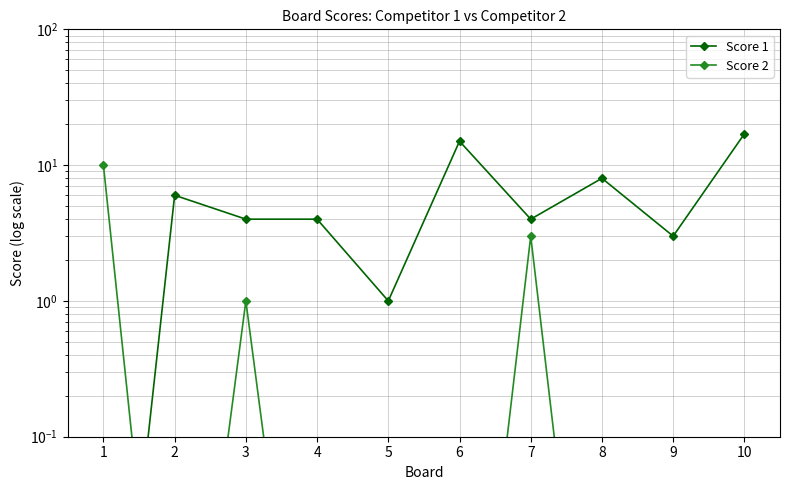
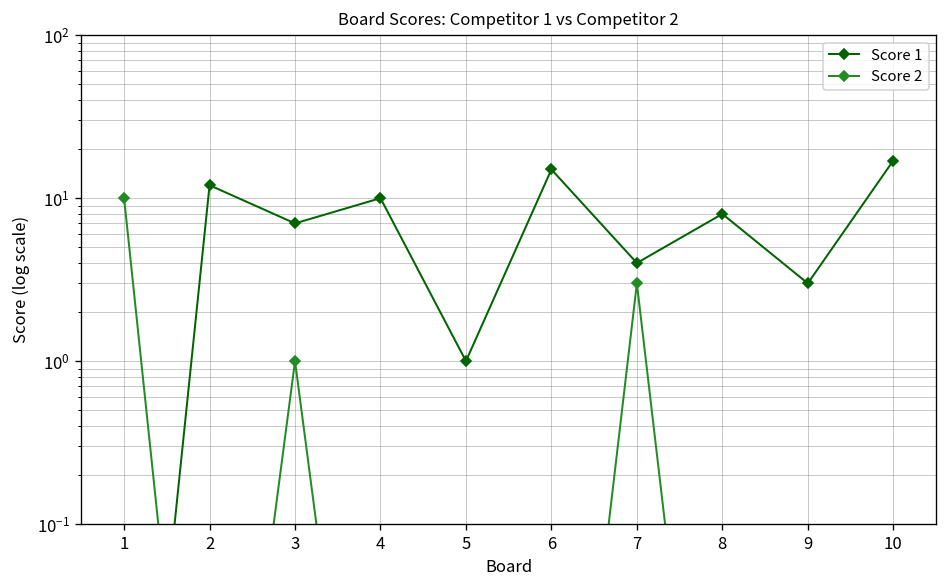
Score 1, 2: 6 -> 12
Score 1, 3: 4 -> 7
Score 1, 4: 4 -> 10
